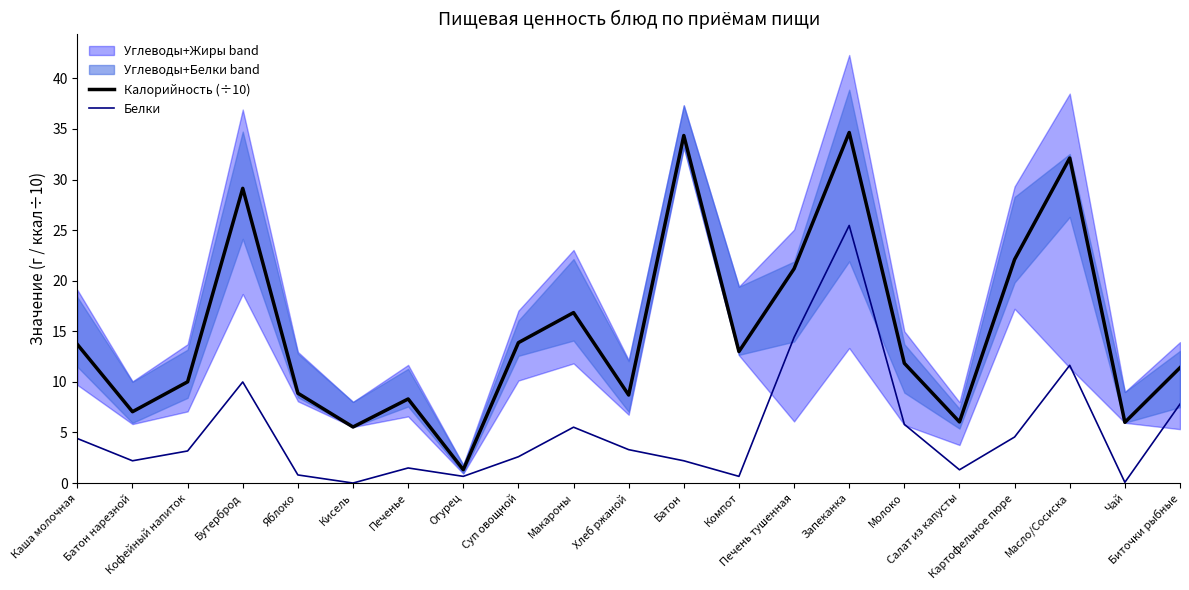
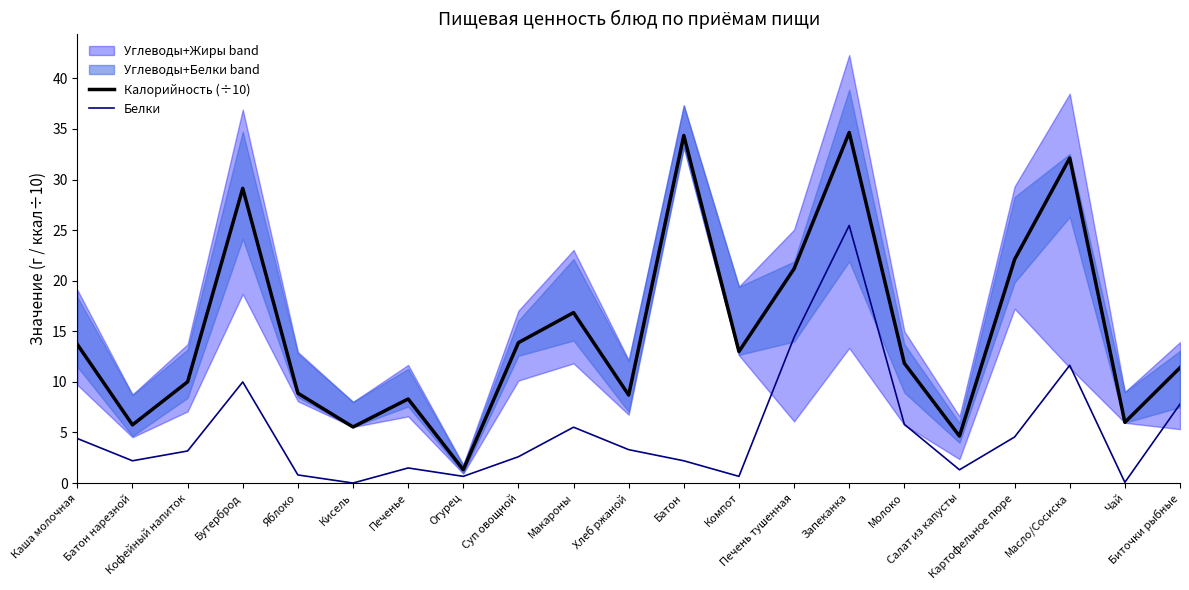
Калорийность (÷10), Батон нарезной: 7.1 -> 5.8
Калорийность (÷10), Салат из капусты: 6.0 -> 4.6
